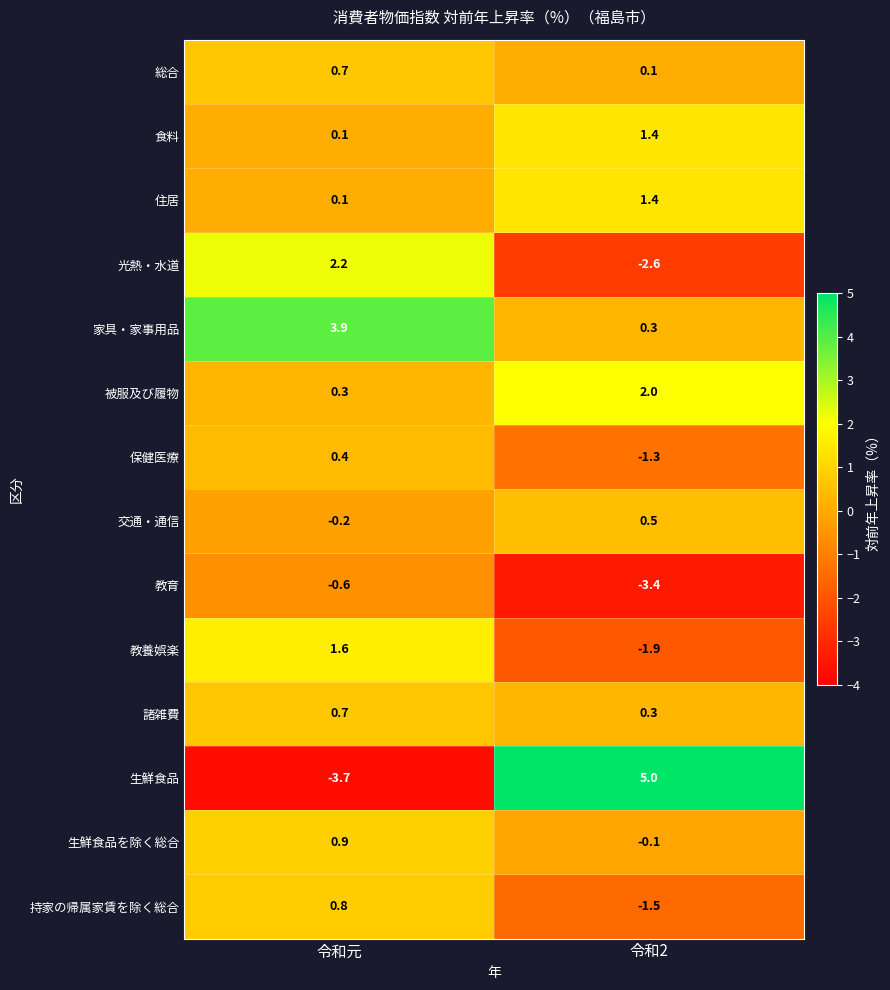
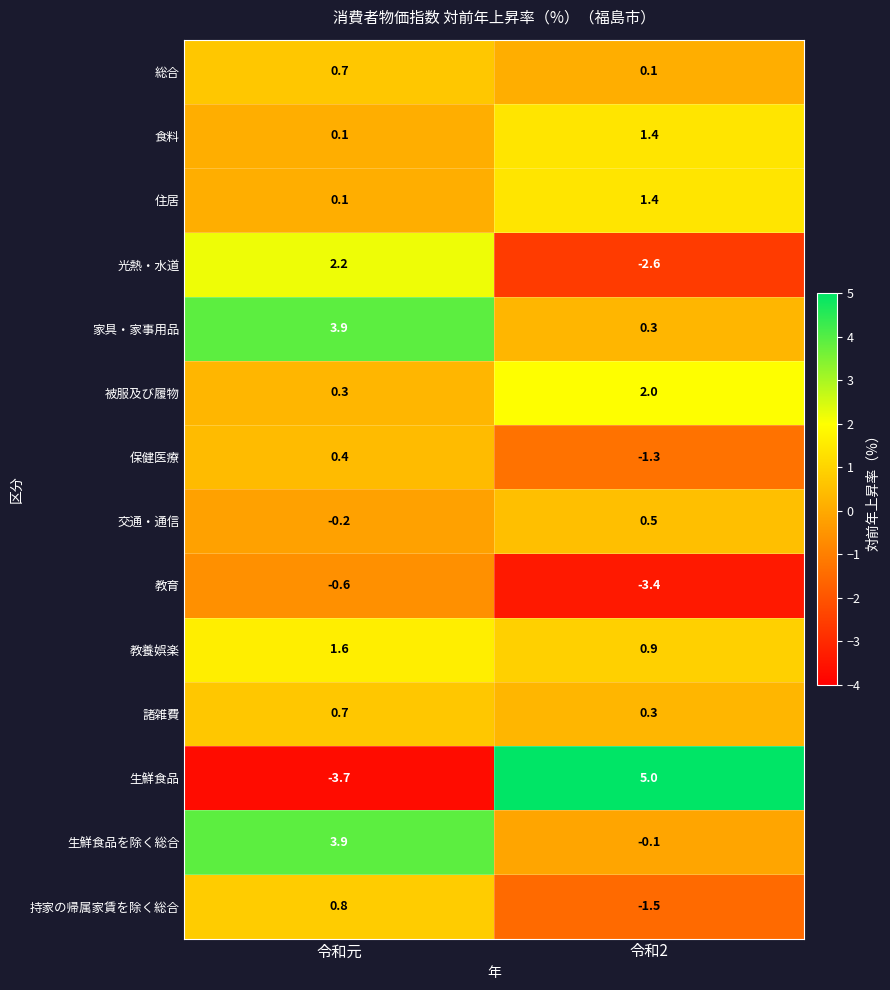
教養娯楽, 令和2: -1.9 -> 0.9
生鮮食品を除く総合, 令和元: 0.9 -> 3.9
